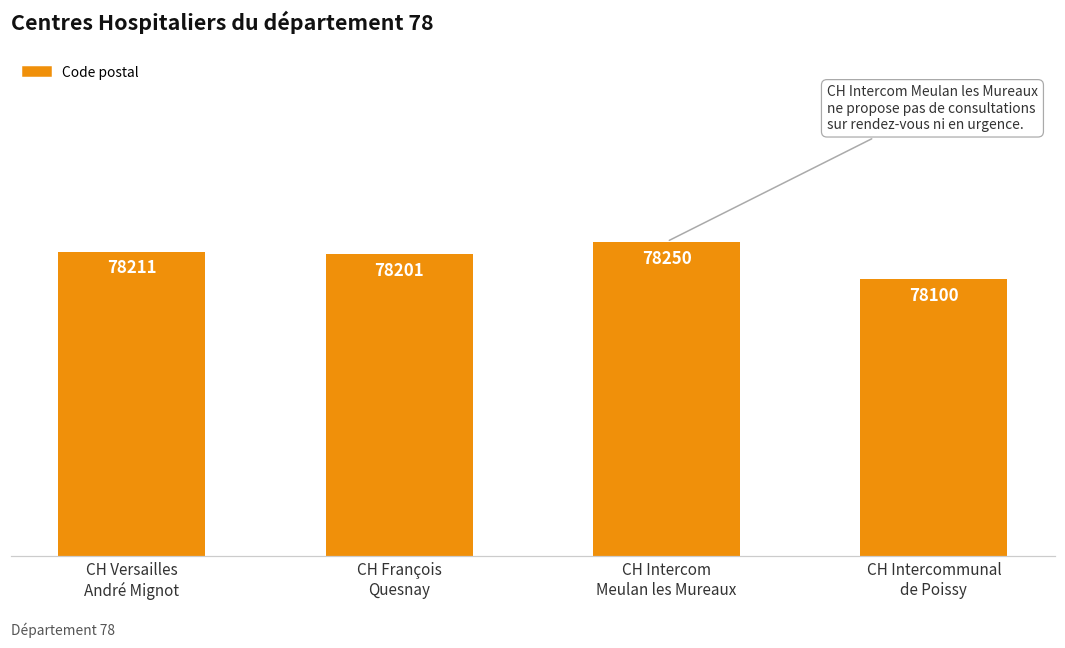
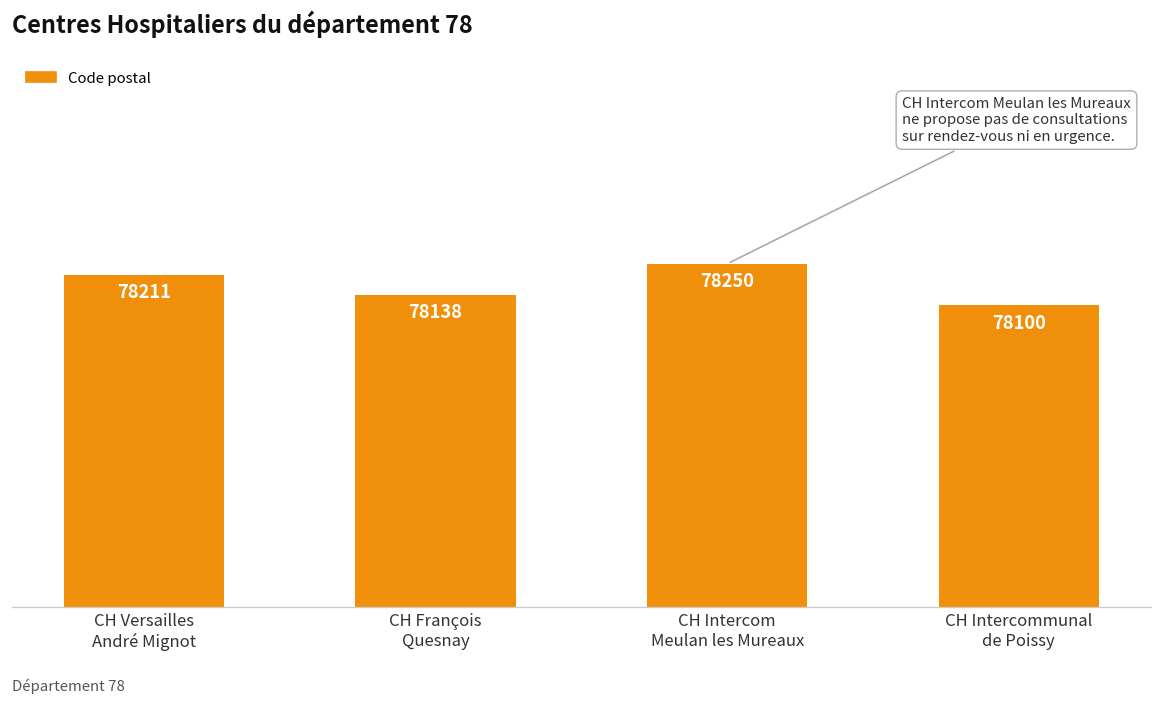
CH François Quesnay: 78201 -> 78138
